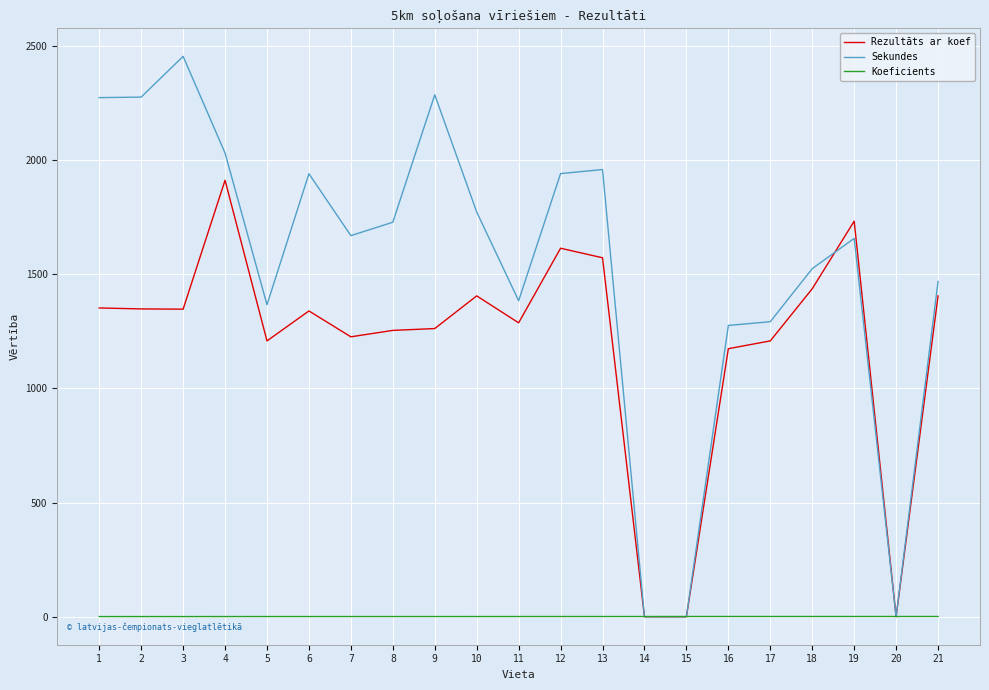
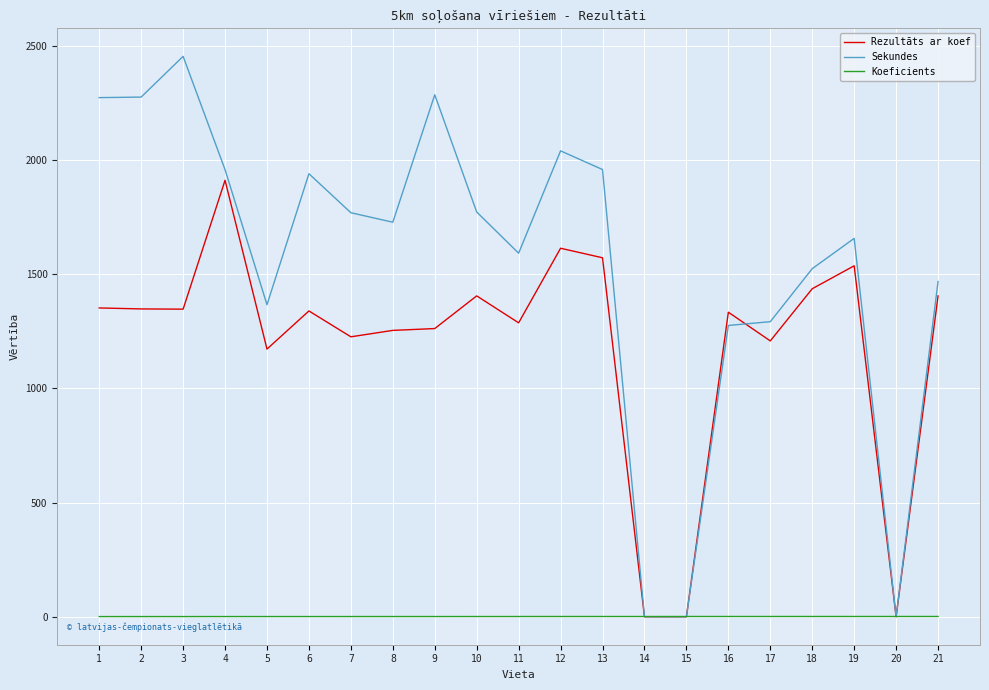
Sekundes, 4: 2030 -> 1960
Rezultāts ar koef, 5: 1210 -> 1170
Sekundes, 7: 1670 -> 1770
Sekundes, 11: 1380 -> 1590
Sekundes, 12: 1940 -> 2040
Rezultāts ar koef, 16: 1170 -> 1330
Rezultāts ar koef, 19: 1730 -> 1540
